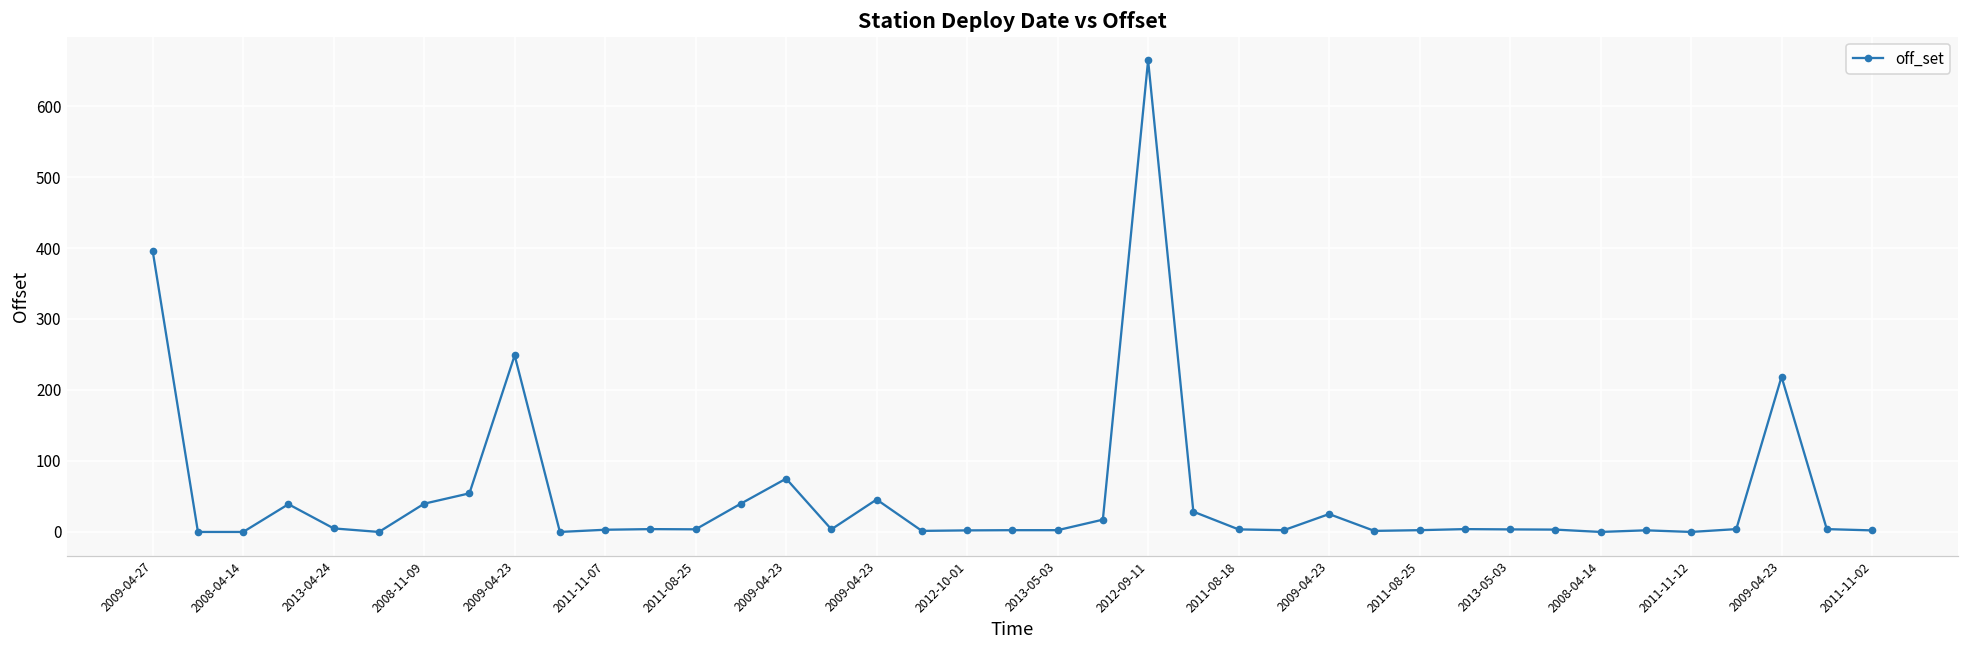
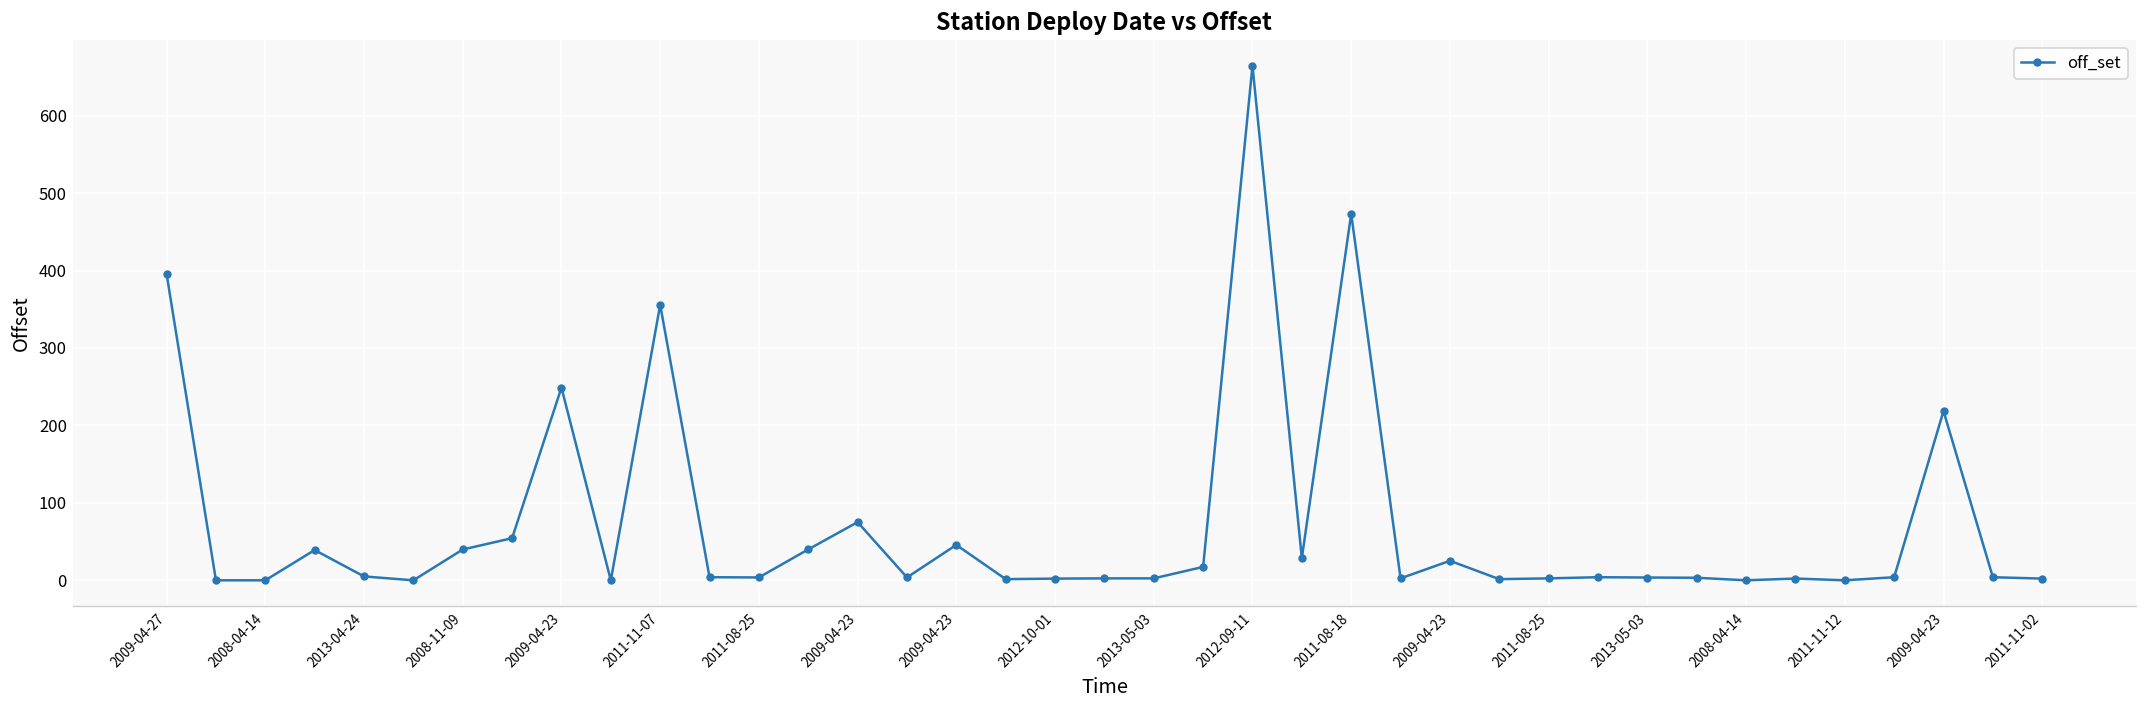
2011-11-07: 0 -> 360
2011-08-18: 0 -> 470
